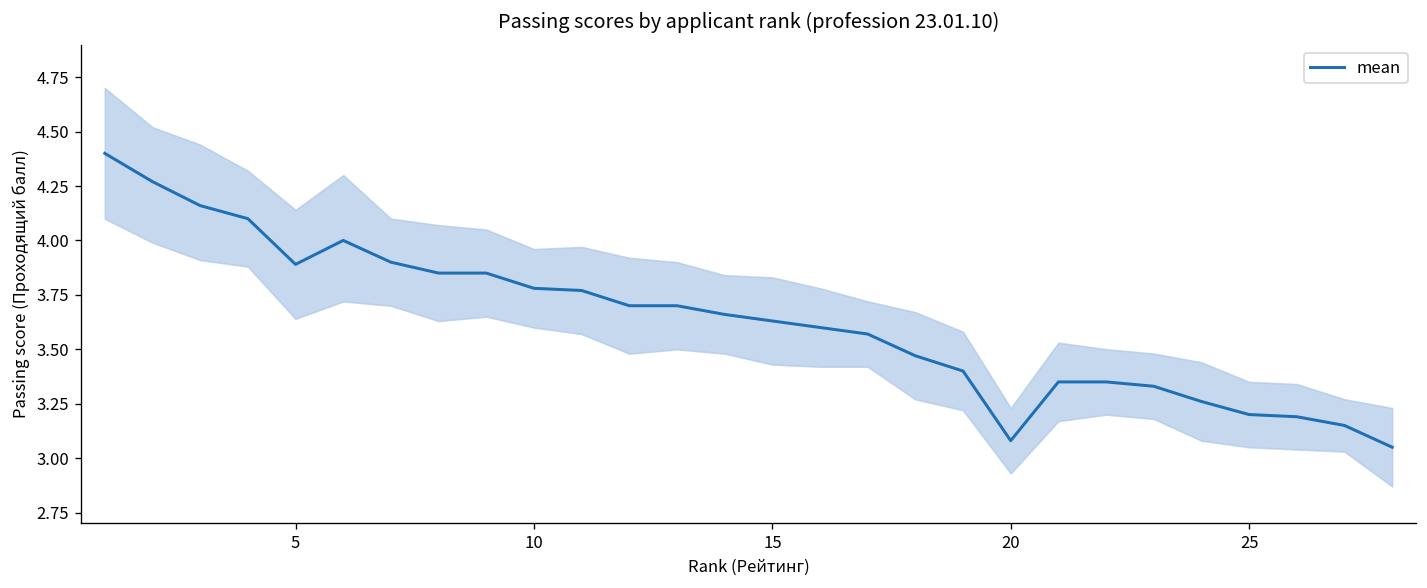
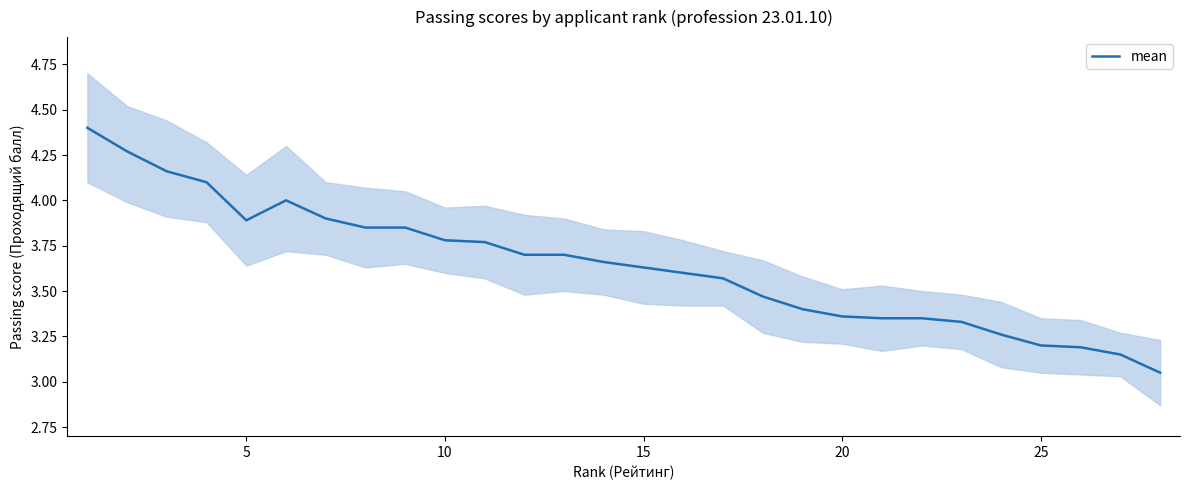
mean, 20: 3.08 -> 3.36
